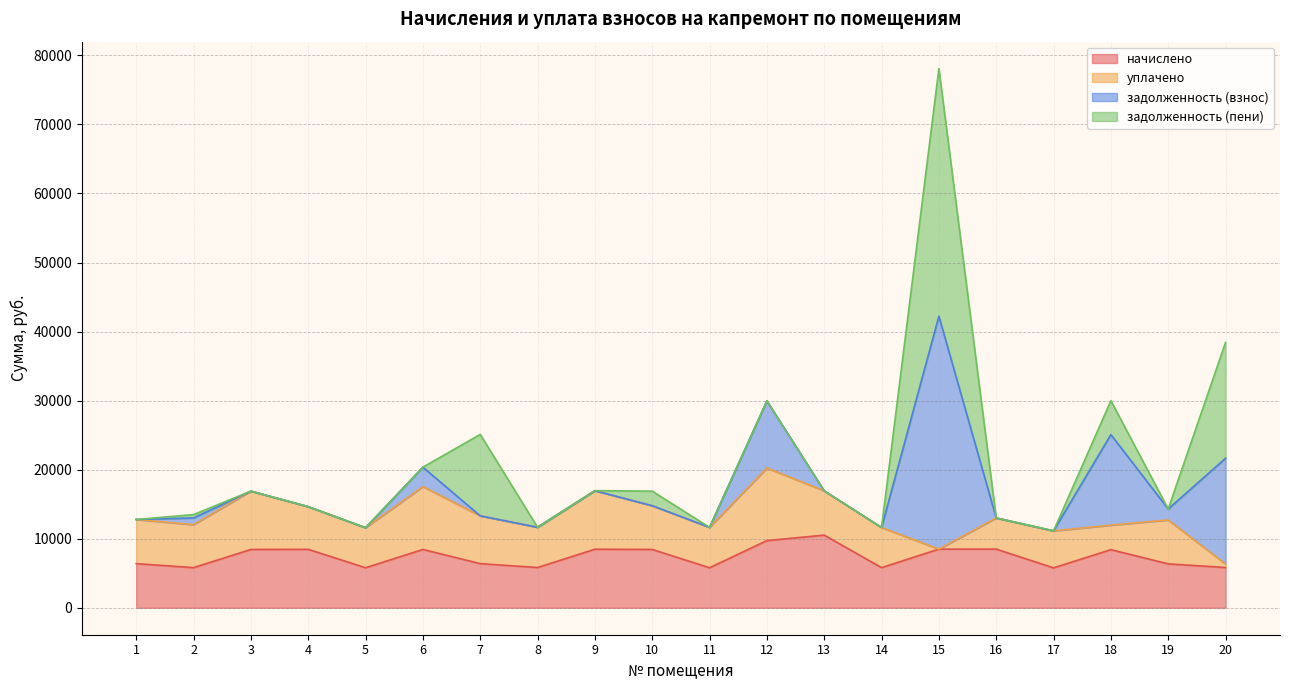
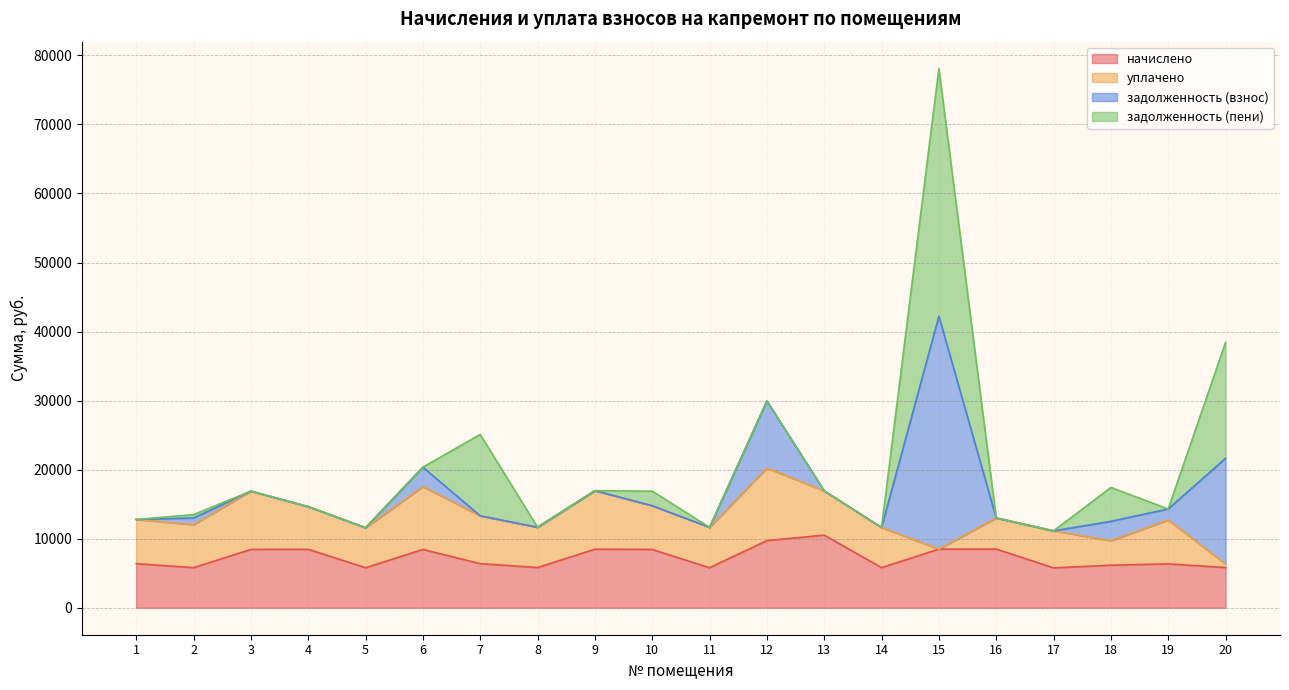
начислено, 18: 8000 -> 6000
задолженность (взнос), 18: 13000 -> 3000
